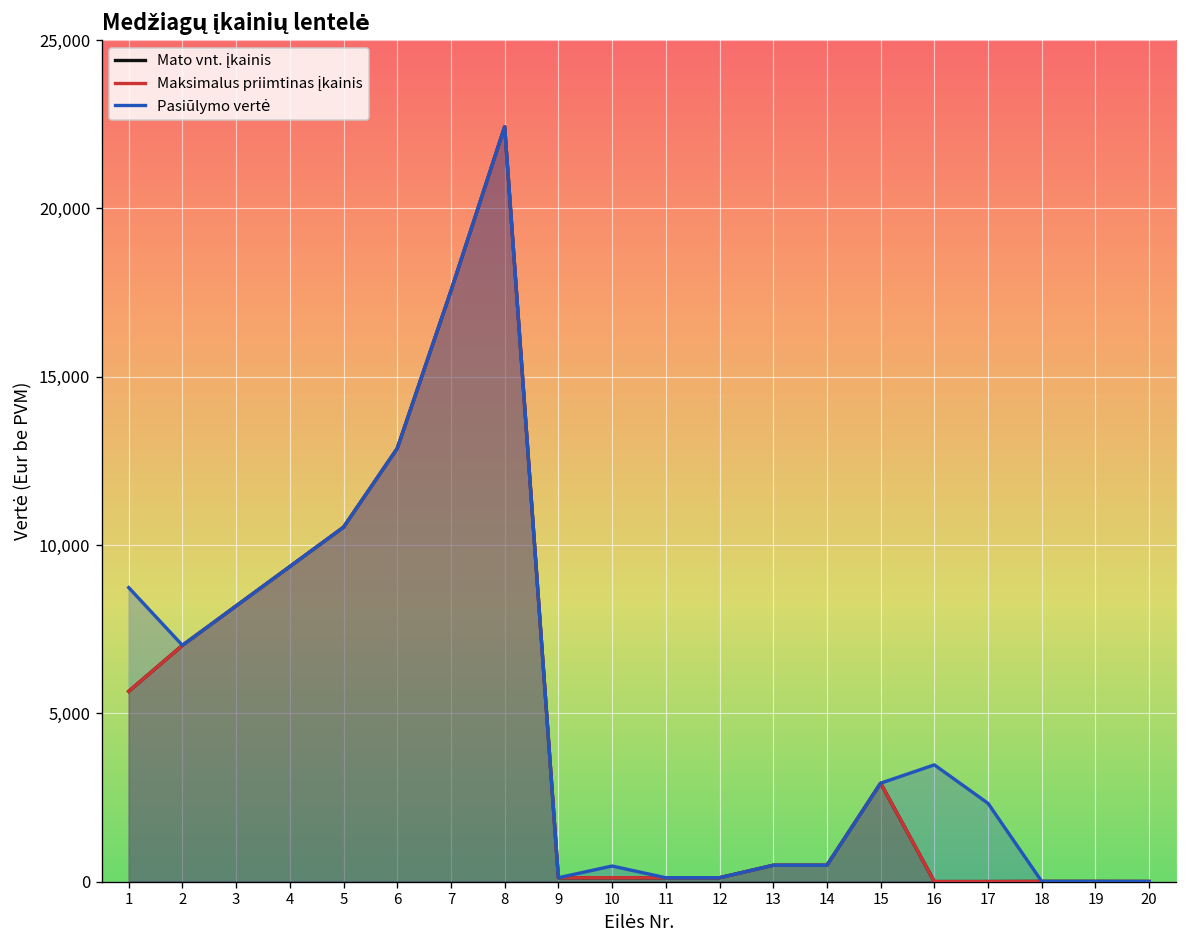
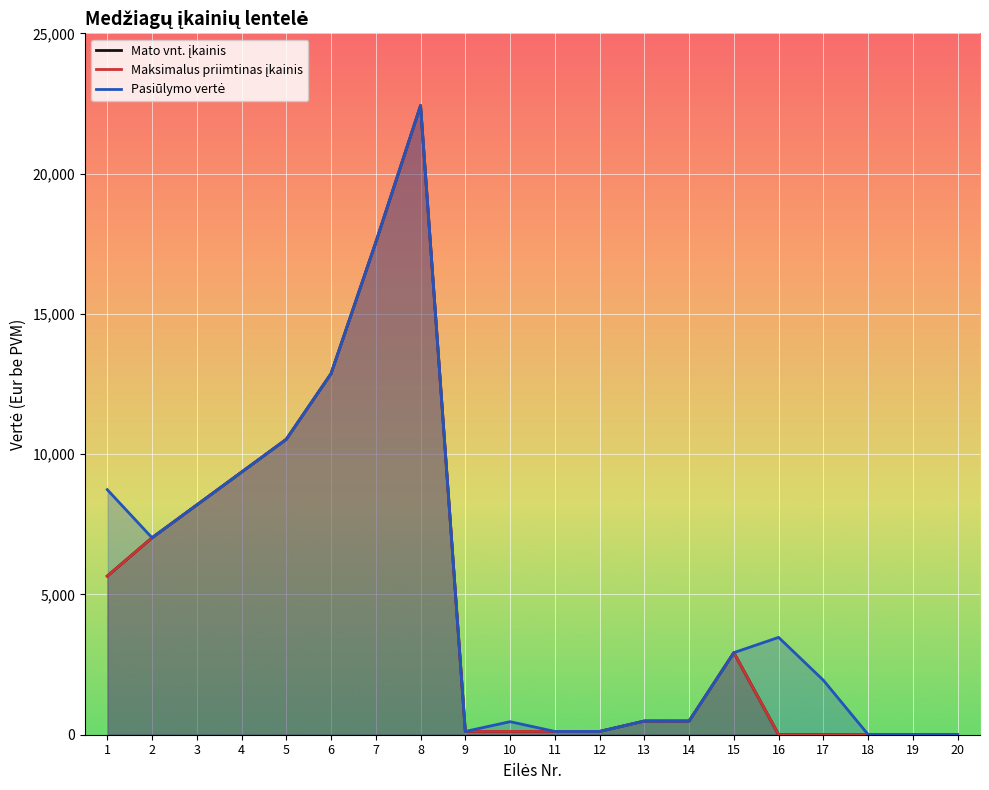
Pasiūlymo vertė, 17: 2,300 -> 1,900
